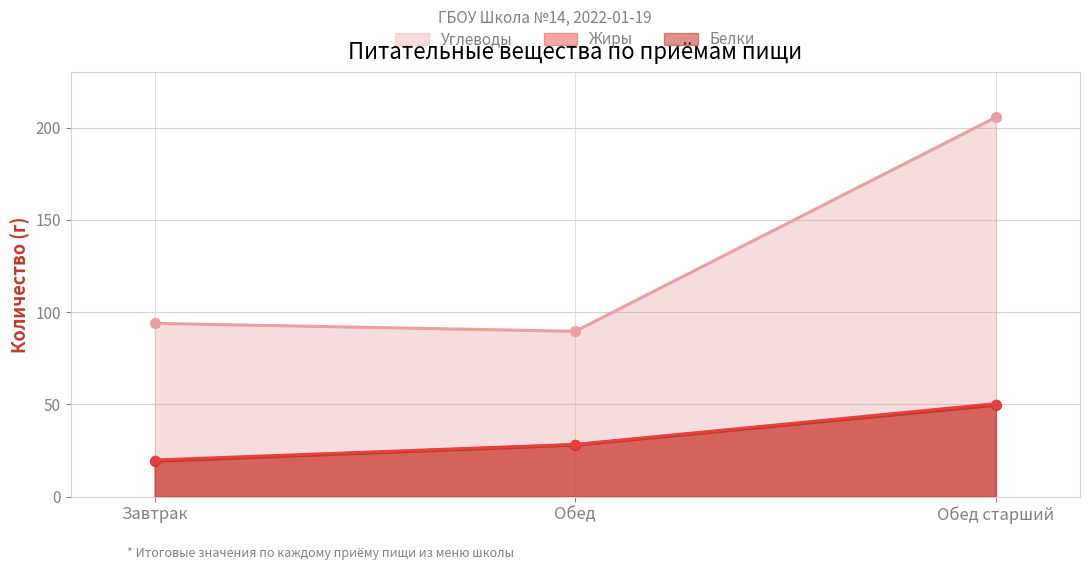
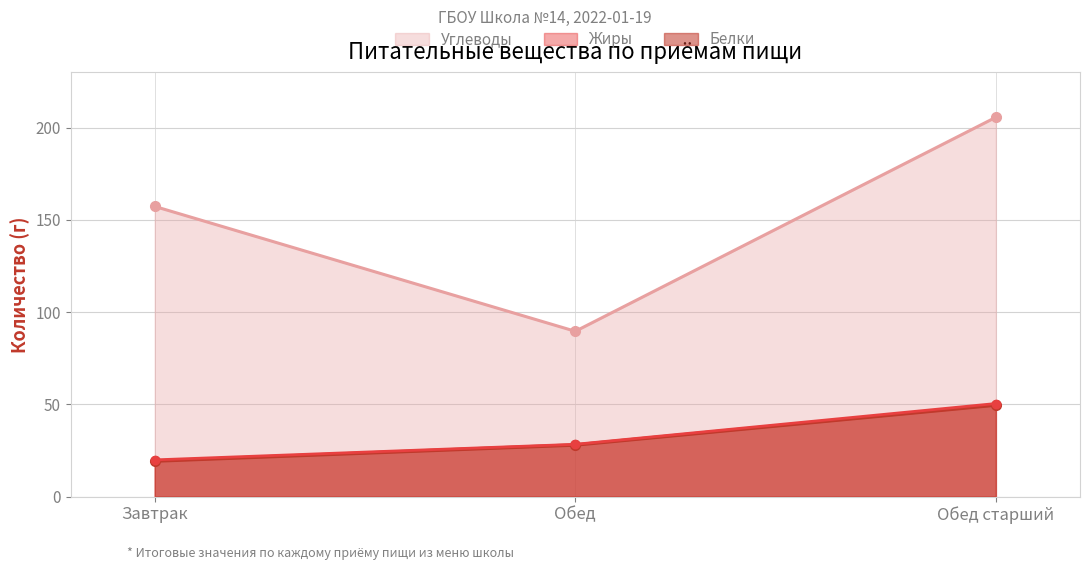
Углеводы, Завтрак: 94 -> 157
